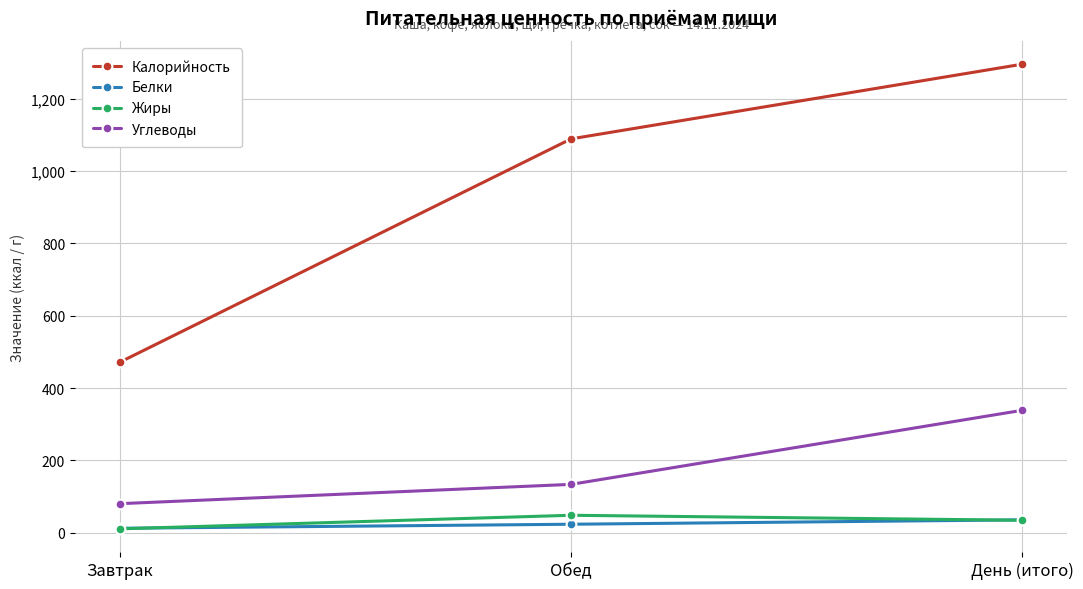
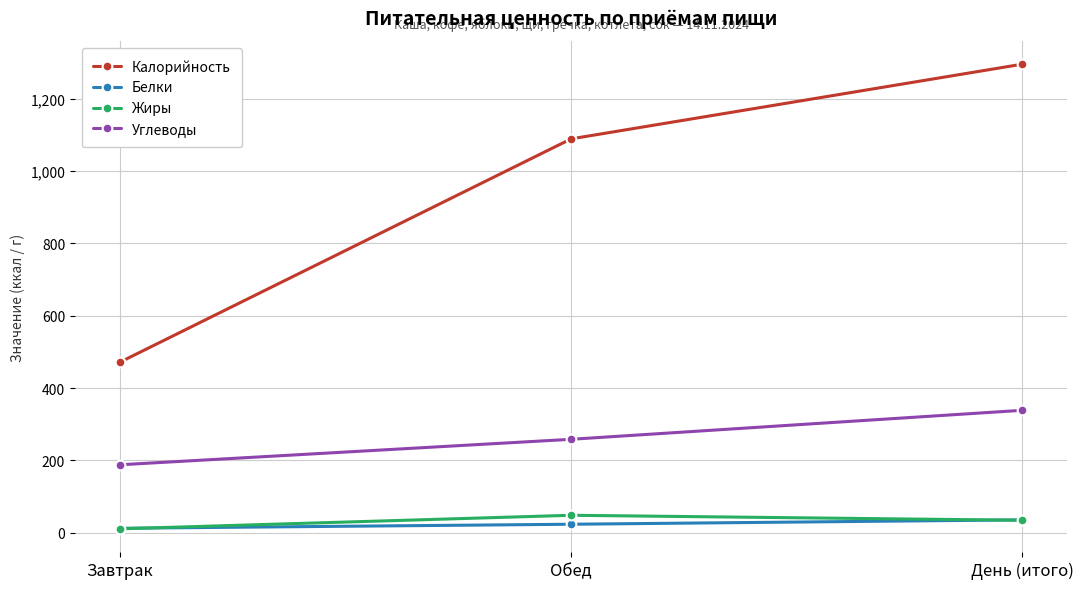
Углеводы, Завтрак: 80 -> 190
Углеводы, Обед: 130 -> 260
